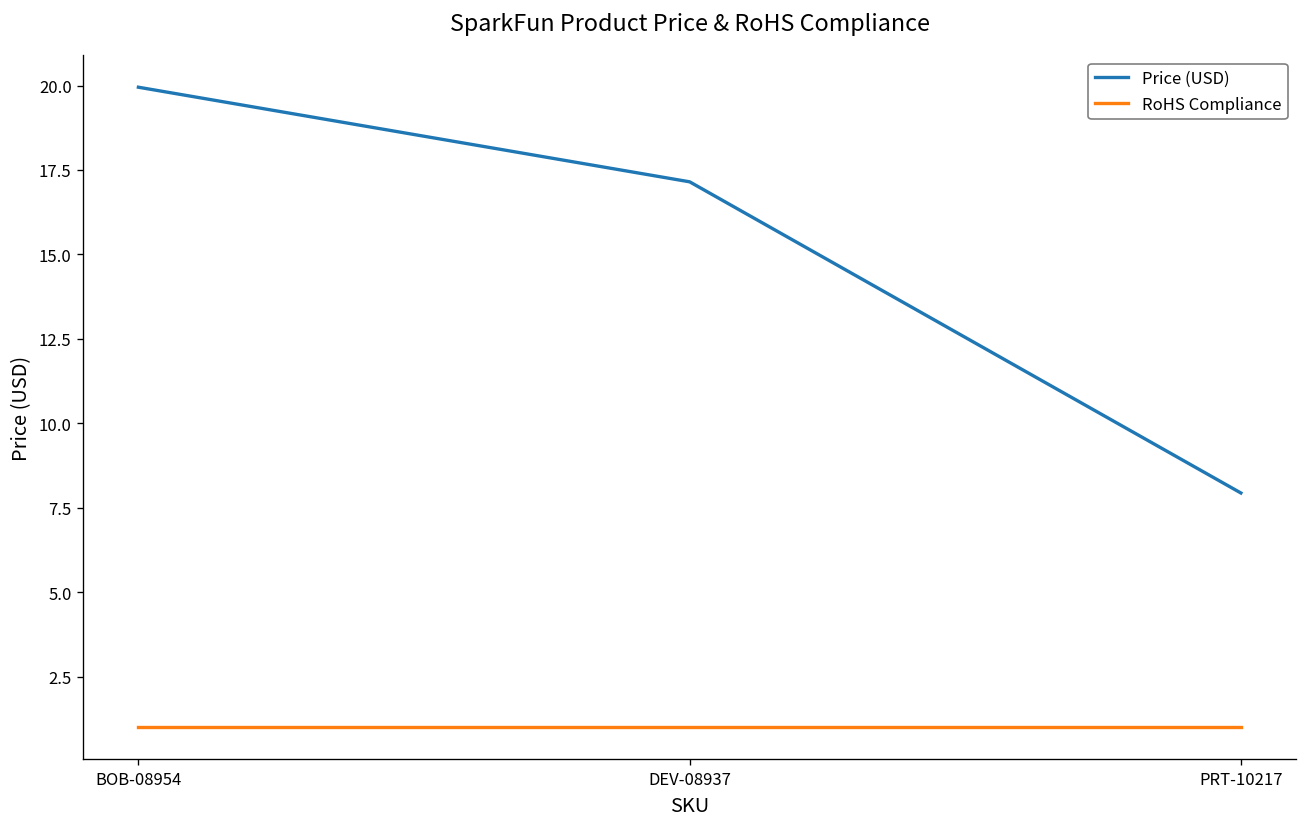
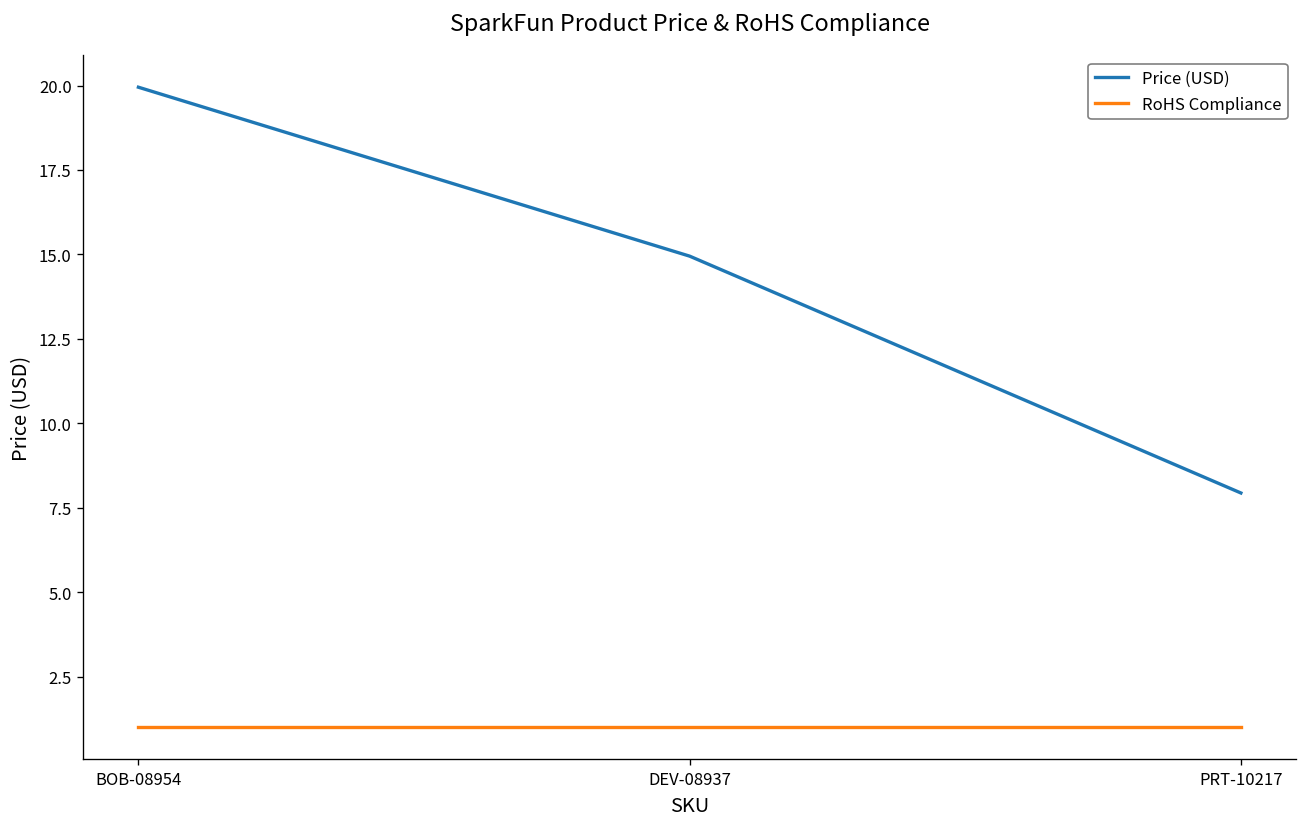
Price (USD), DEV-08937: 17.2 -> 15.0
